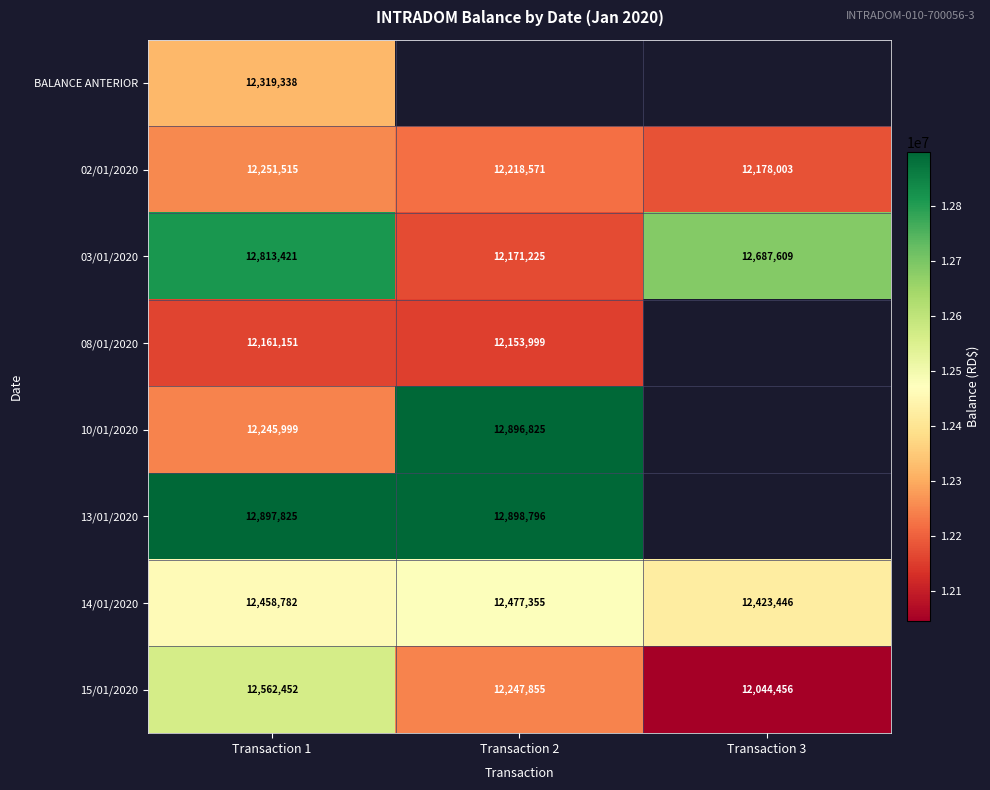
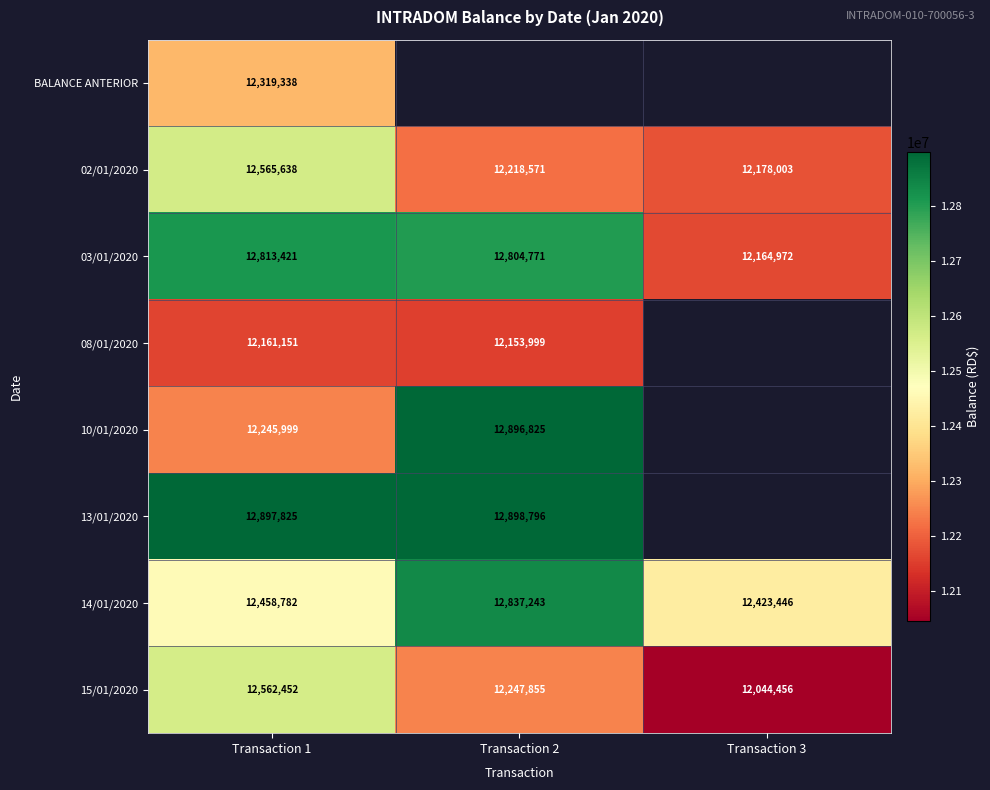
02/01/2020, Transaction 1: 12,251,515 -> 12,565,638
03/01/2020, Transaction 2: 12,171,225 -> 12,804,771
03/01/2020, Transaction 3: 12,687,609 -> 12,164,972
14/01/2020, Transaction 2: 12,477,355 -> 12,837,243
